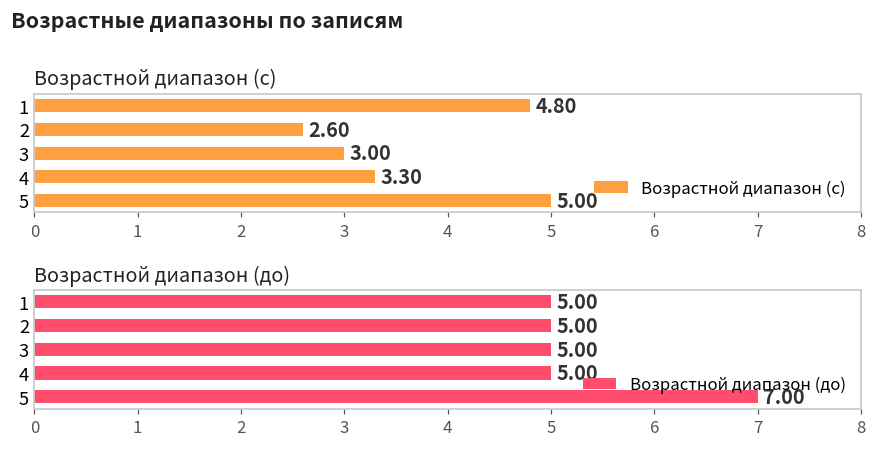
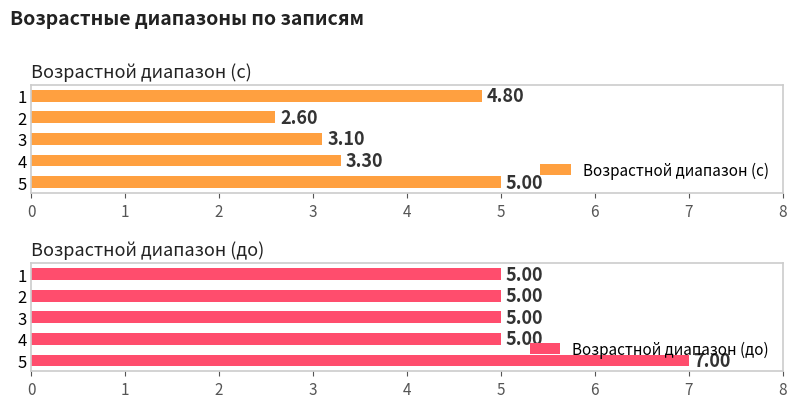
Возрастной диапазон (с), 3: 3.00 -> 3.10
